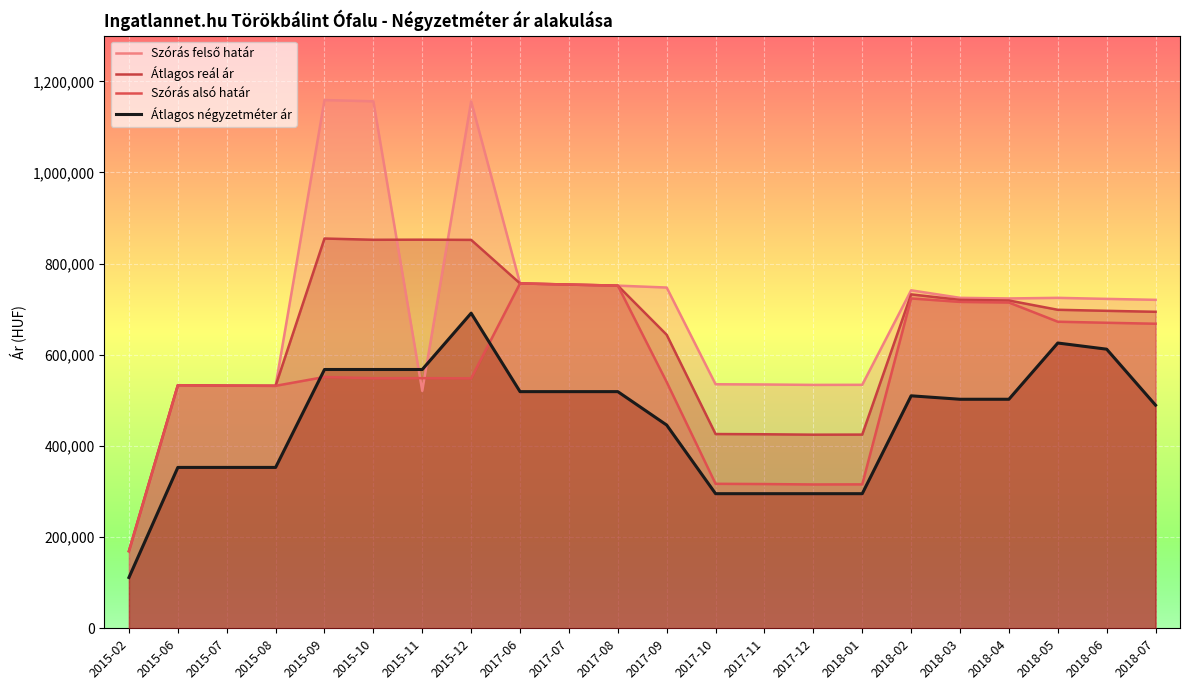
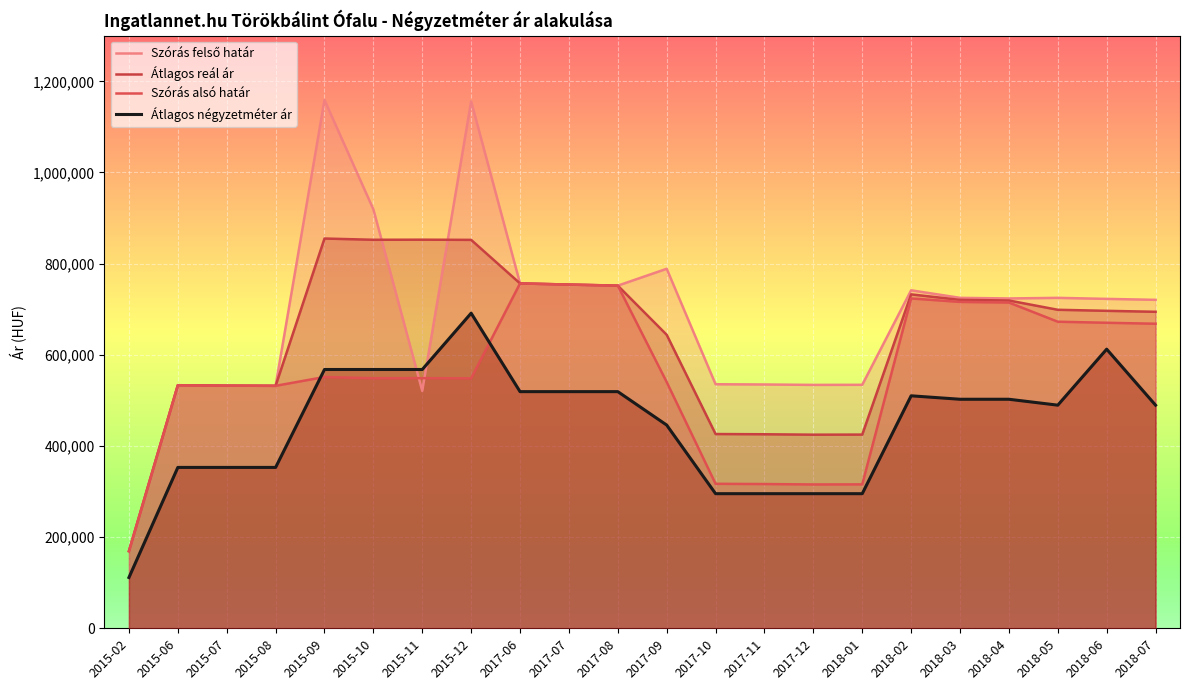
Szórás felső határ, 2015-10: 1,160,000 -> 920,000
Szórás felső határ, 2017-09: 750,000 -> 790,000
Átlagos négyzetméter ár, 2018-05: 630,000 -> 490,000
